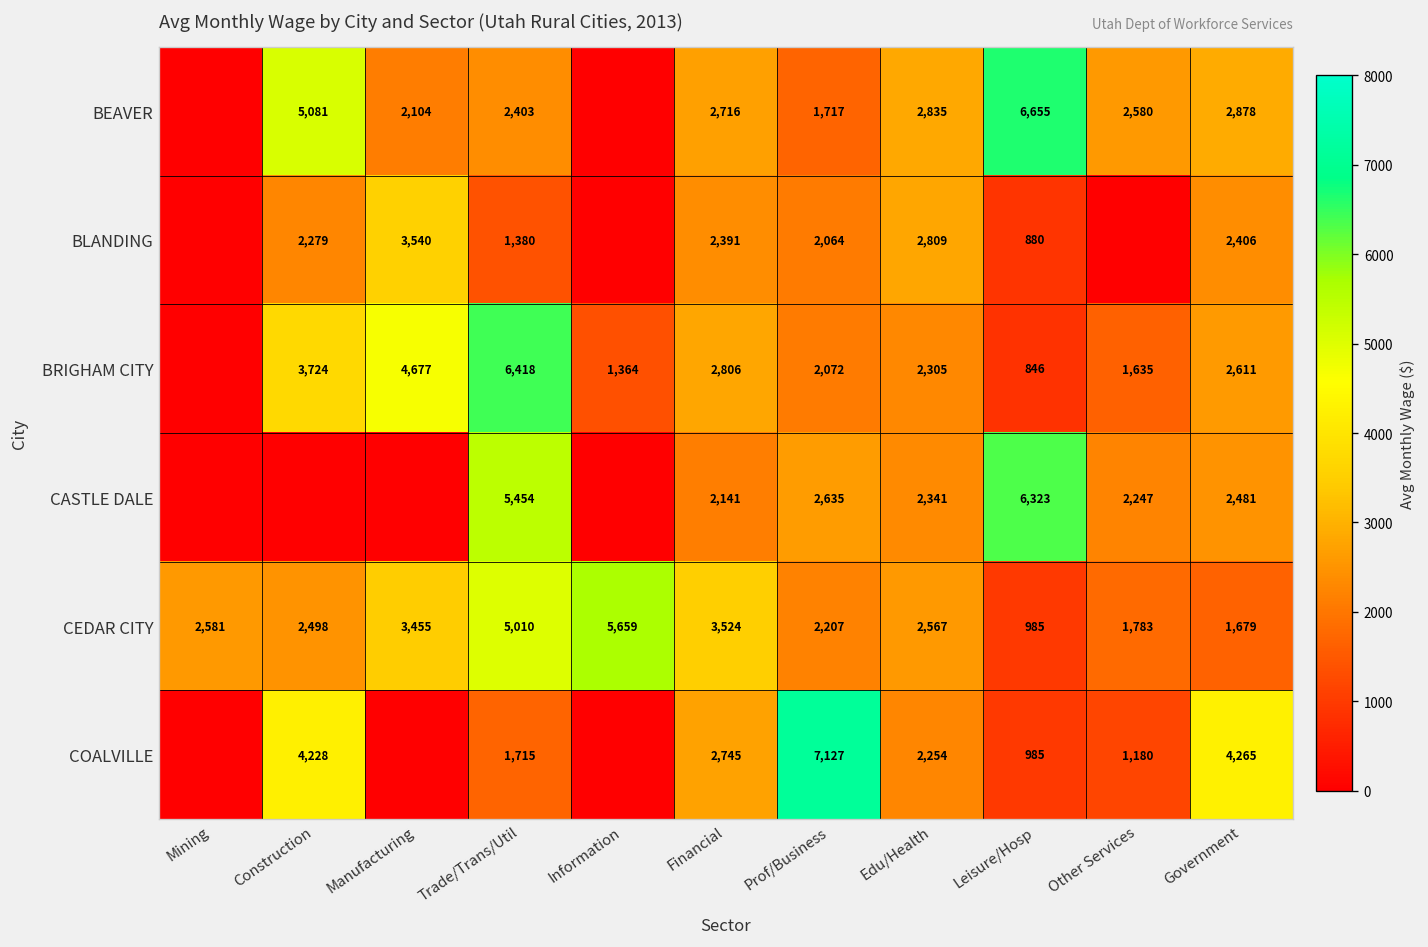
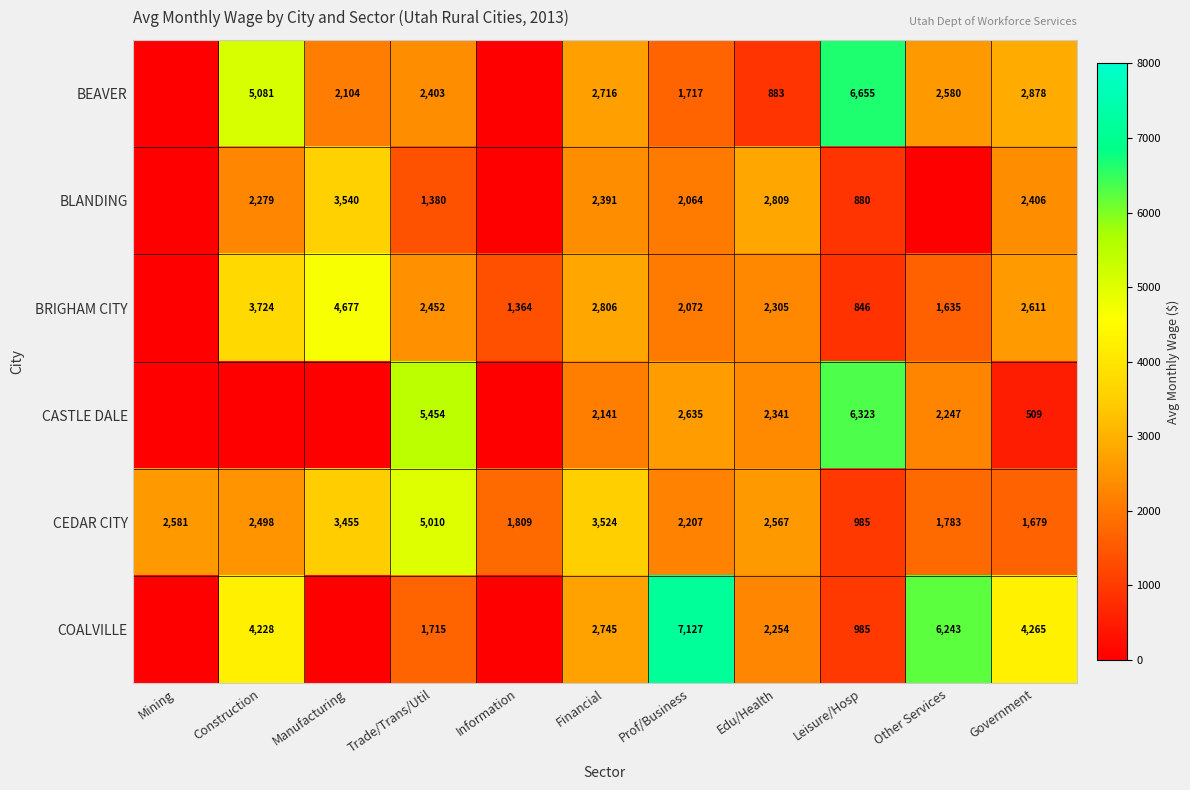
BEAVER, Edu/Health: 2,835 -> 883
BRIGHAM CITY, Trade/Trans/Util: 6,418 -> 2,452
CASTLE DALE, Government: 2,481 -> 509
CEDAR CITY, Information: 5,659 -> 1,809
COALVILLE, Other Services: 1,180 -> 6,243
